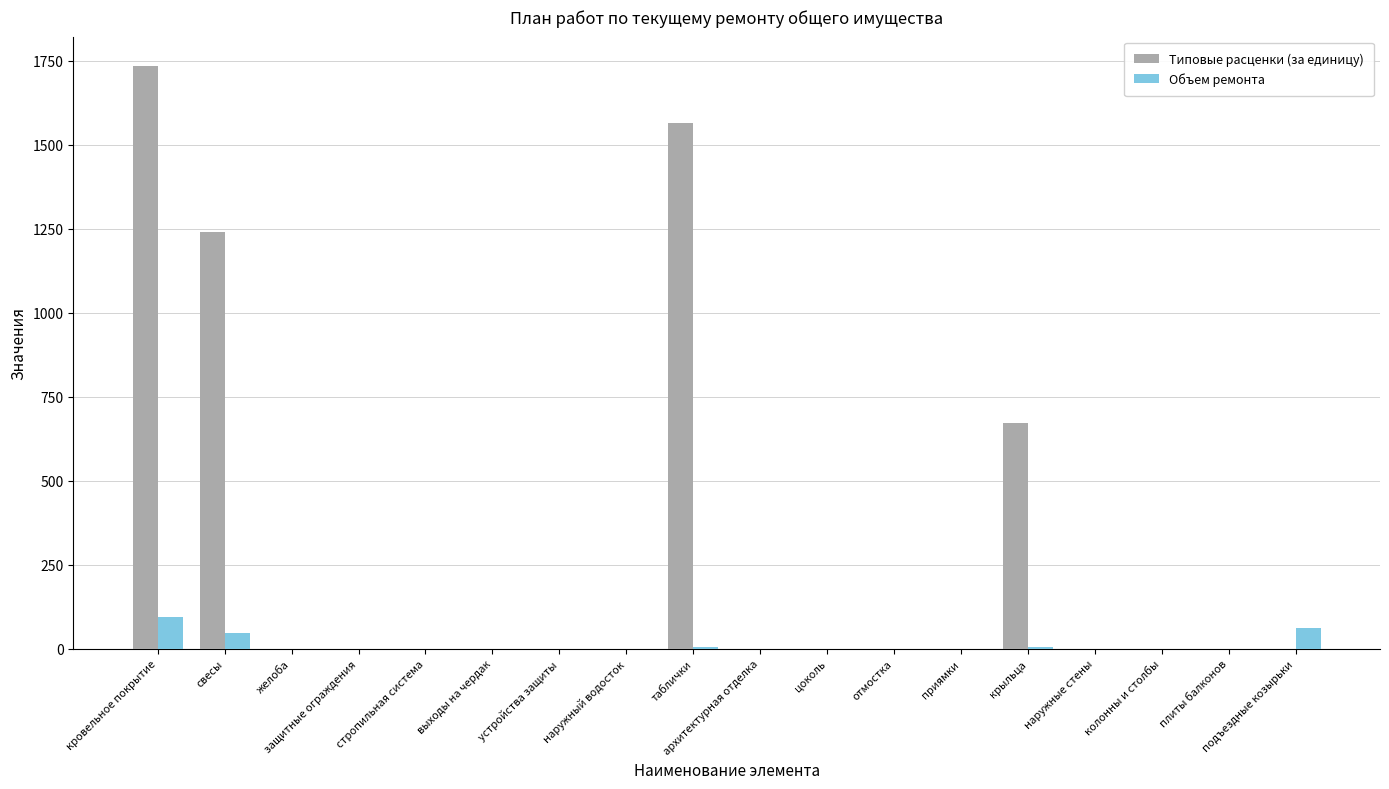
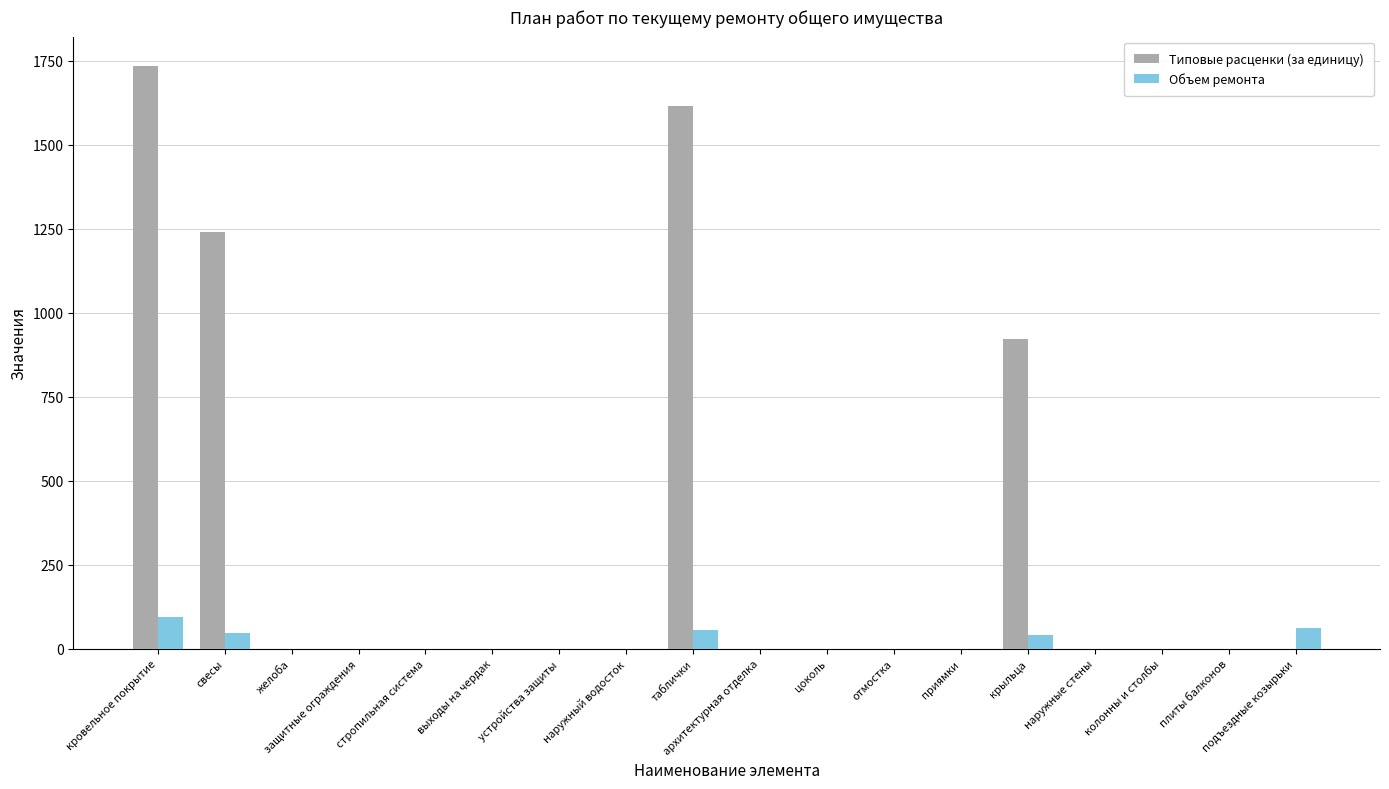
Типовые расценки (за единицу), таблички: 1560 -> 1620
Объем ремонта, таблички: 10 -> 60
Типовые расценки (за единицу), крыльца: 670 -> 920
Объем ремонта, крыльца: 10 -> 40
